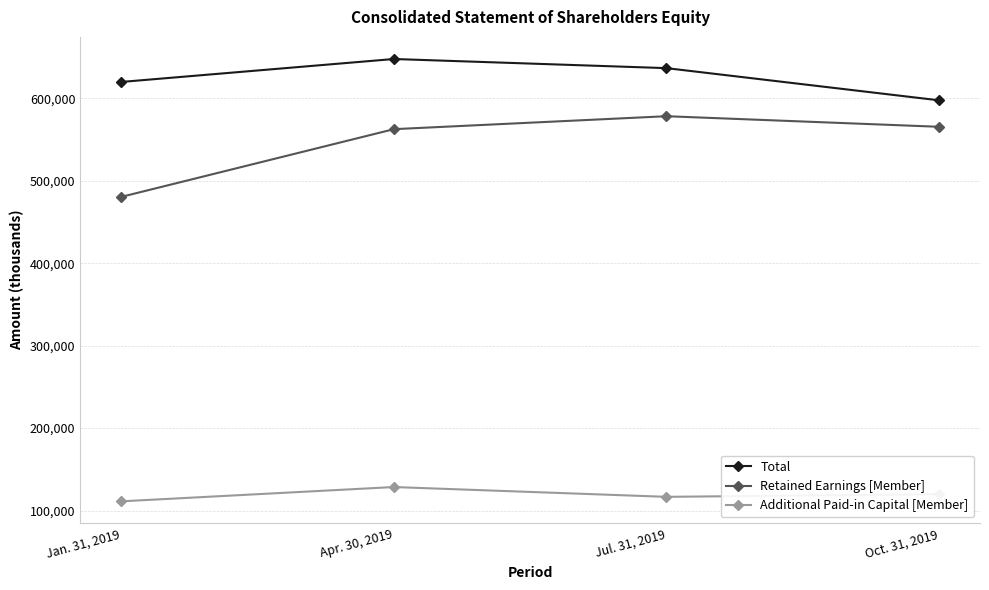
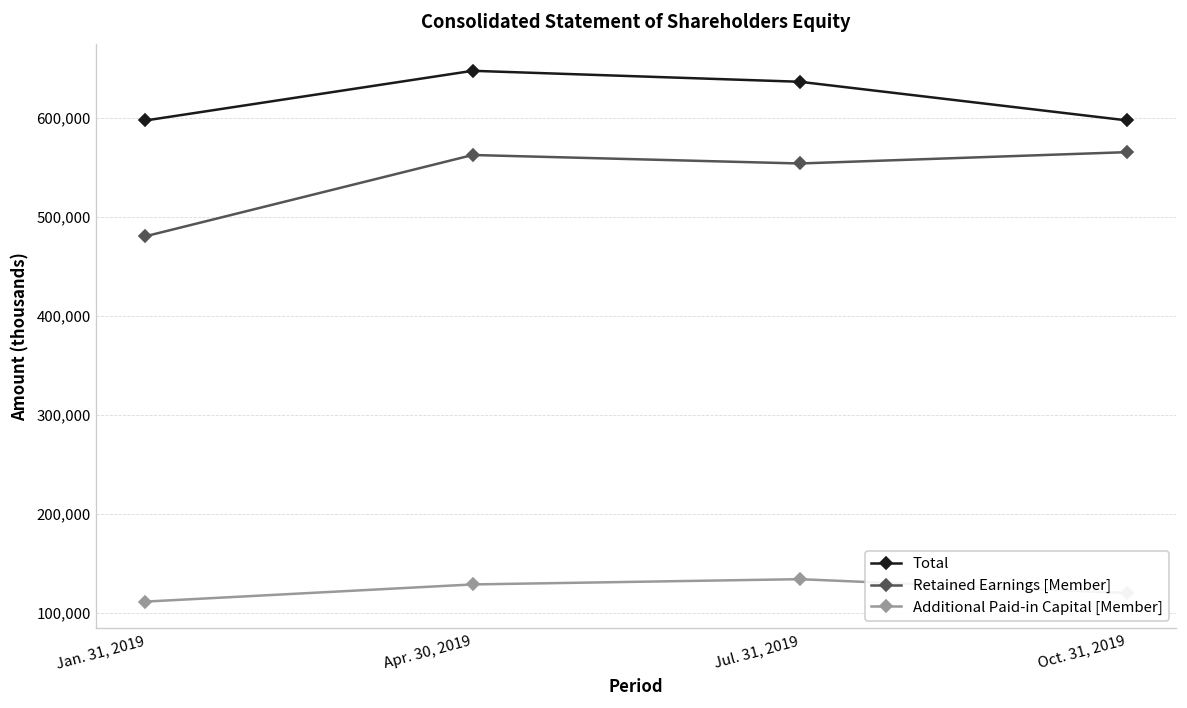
Total, Jan. 31, 2019: 620,000 -> 600,000
Retained Earnings [Member], Jul. 31, 2019: 580,000 -> 550,000
Additional Paid-in Capital [Member], Jul. 31, 2019: 120,000 -> 130,000
